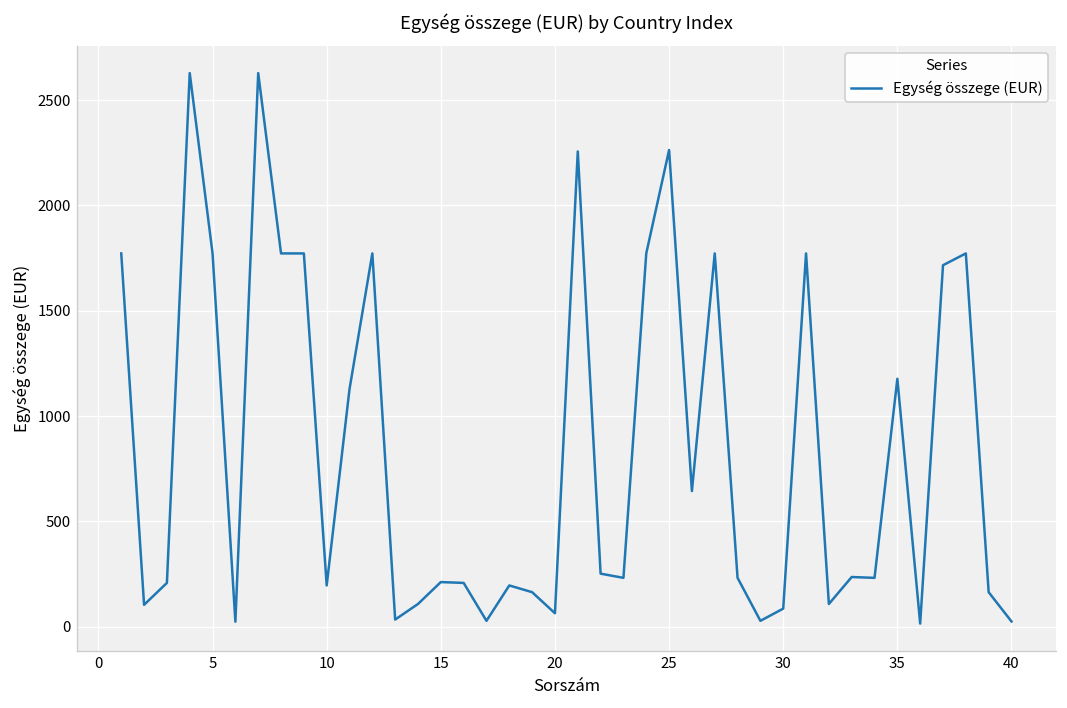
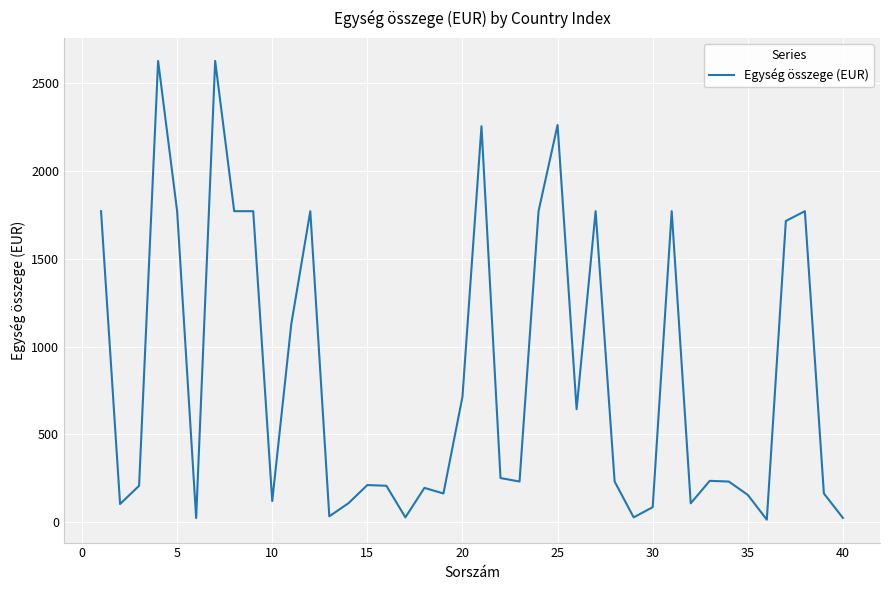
10: 200 -> 120
20: 60 -> 720
35: 1180 -> 160
